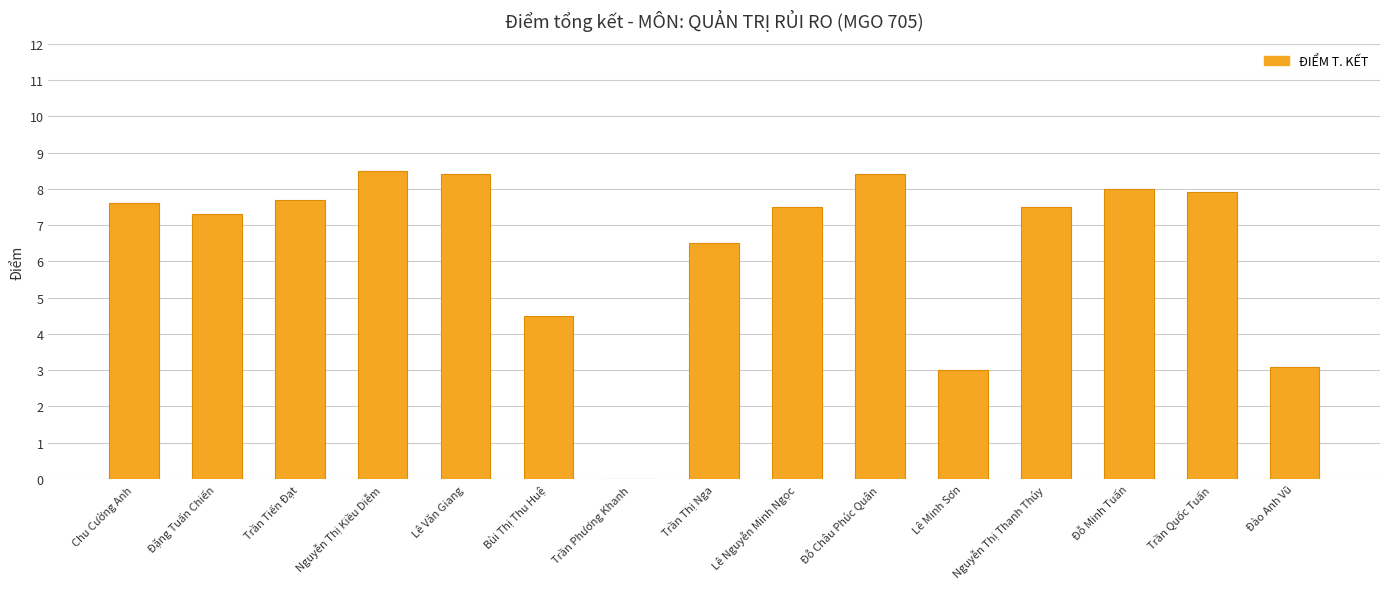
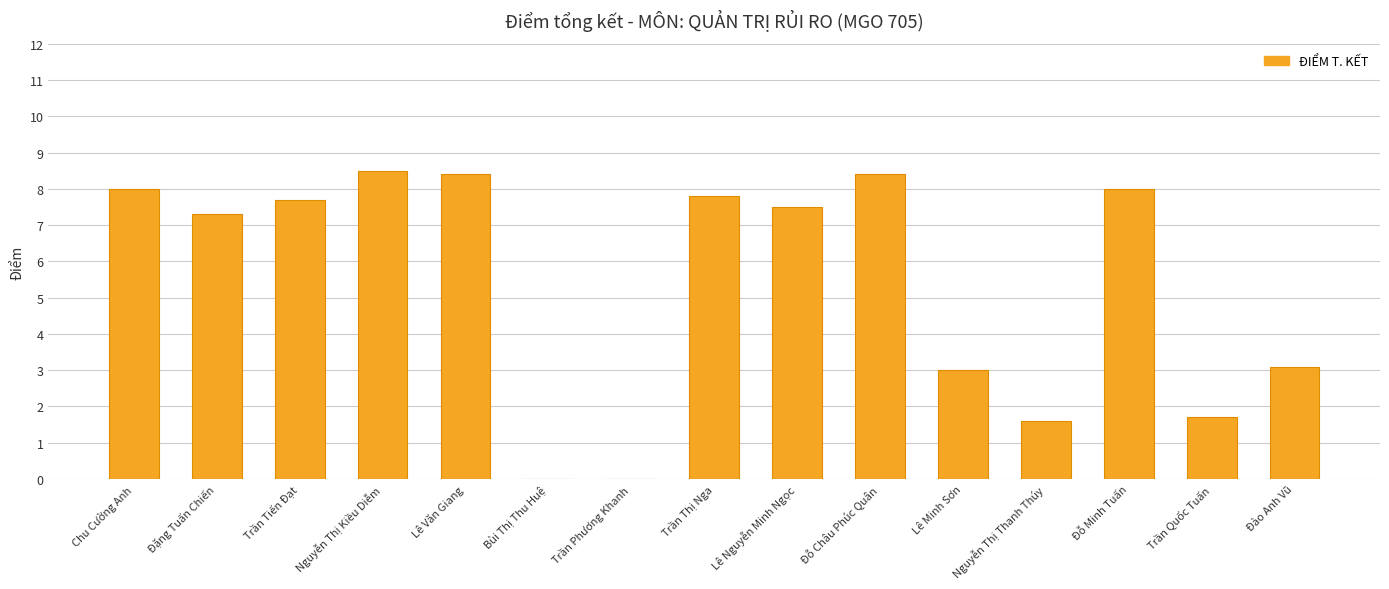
Chu Cường Anh: 7.6 -> 8.0
Bùi Thị Thu Huệ: 4.5 -> 0.0
Trần Thị Nga: 6.5 -> 7.8
Nguyễn Thị Thanh Thúy: 7.5 -> 1.6
Trần Quốc Tuấn: 7.9 -> 1.7
